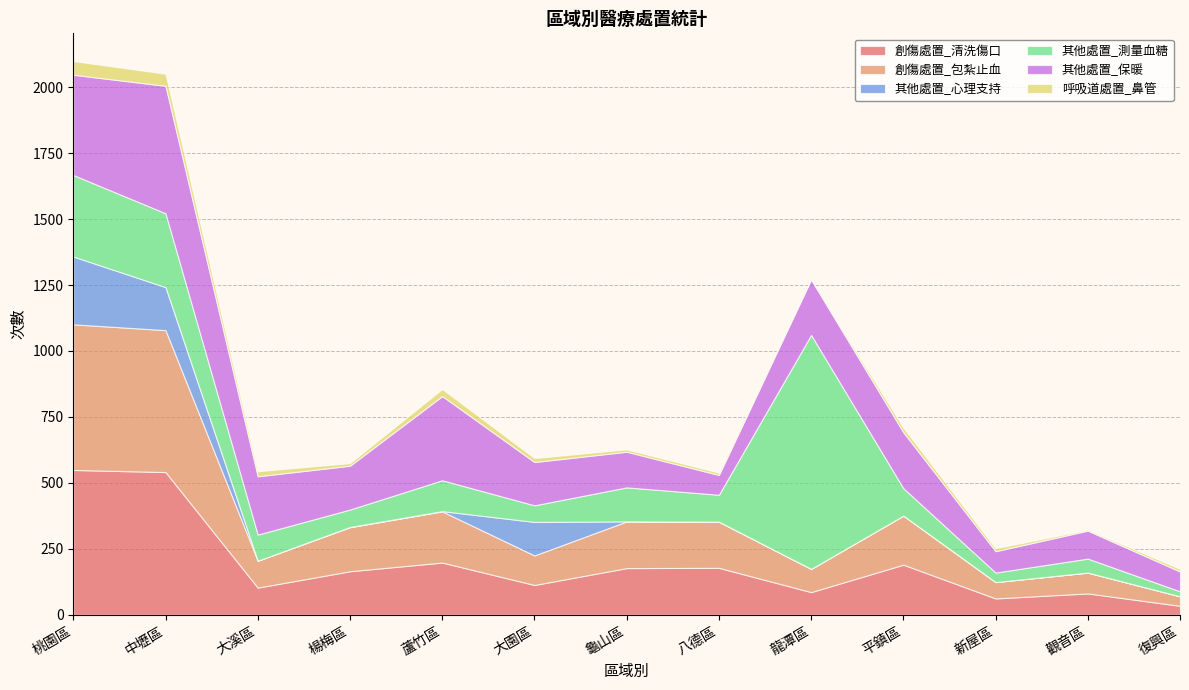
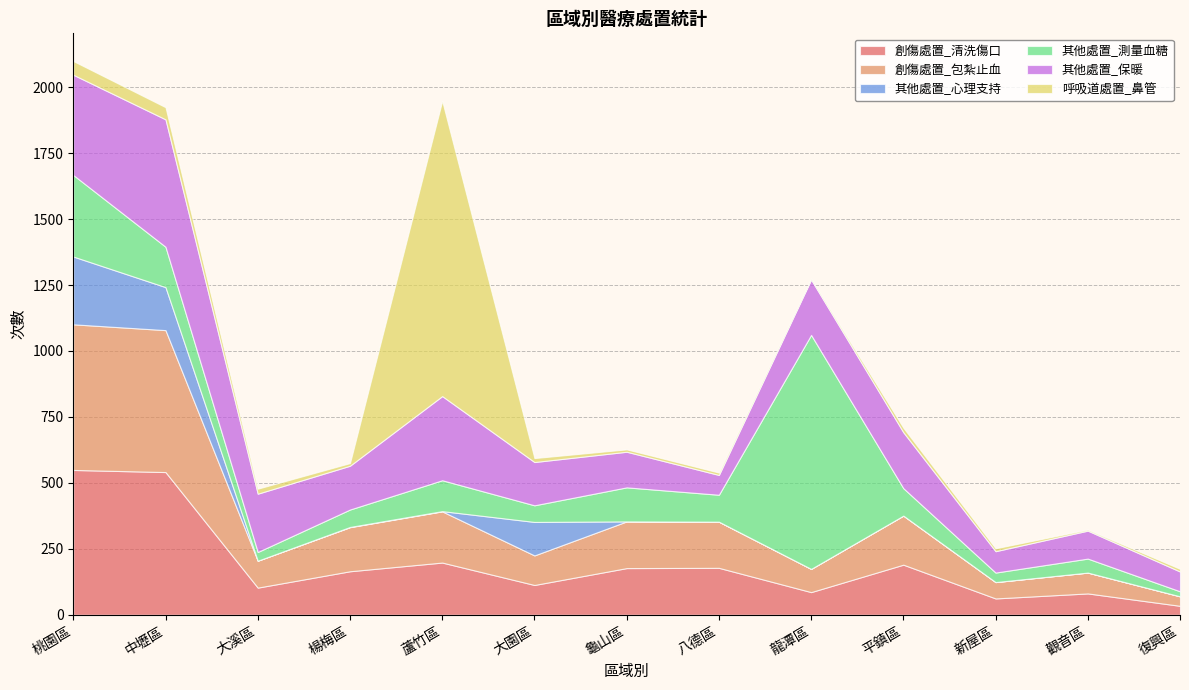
其他處置_測量血糖, 中壢區: 280 -> 150
其他處置_測量血糖, 大溪區: 100 -> 30
呼吸道處置_鼻管, 蘆竹區: 30 -> 1120
